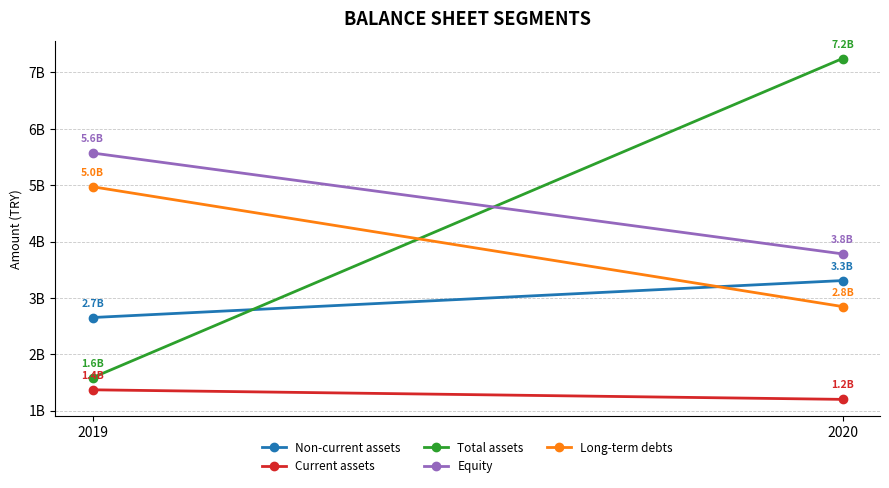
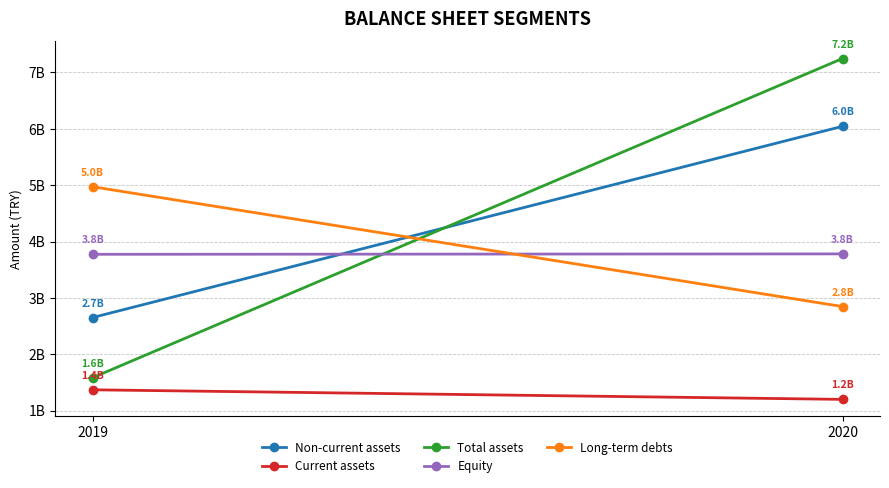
Equity, 2019: 5.6B -> 3.8B
Non-current assets, 2020: 3.3B -> 6.0B
